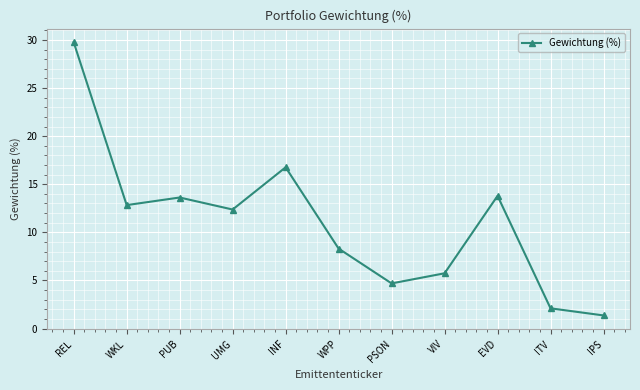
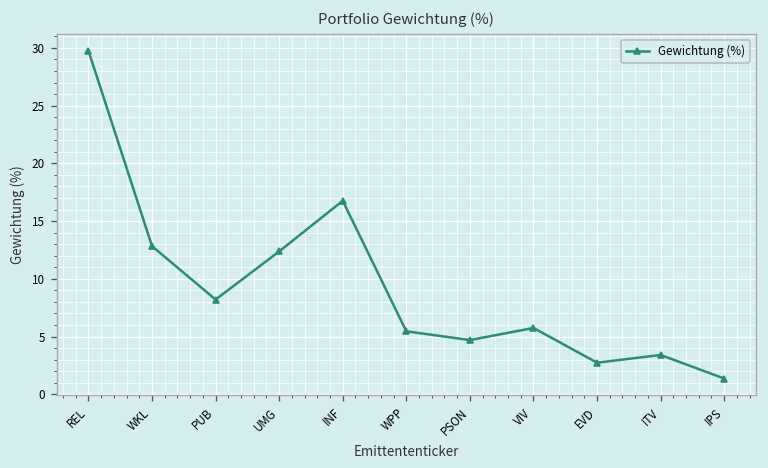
PUB: 14 -> 8
WPP: 8 -> 5
EVD: 14 -> 3
ITV: 2 -> 3
